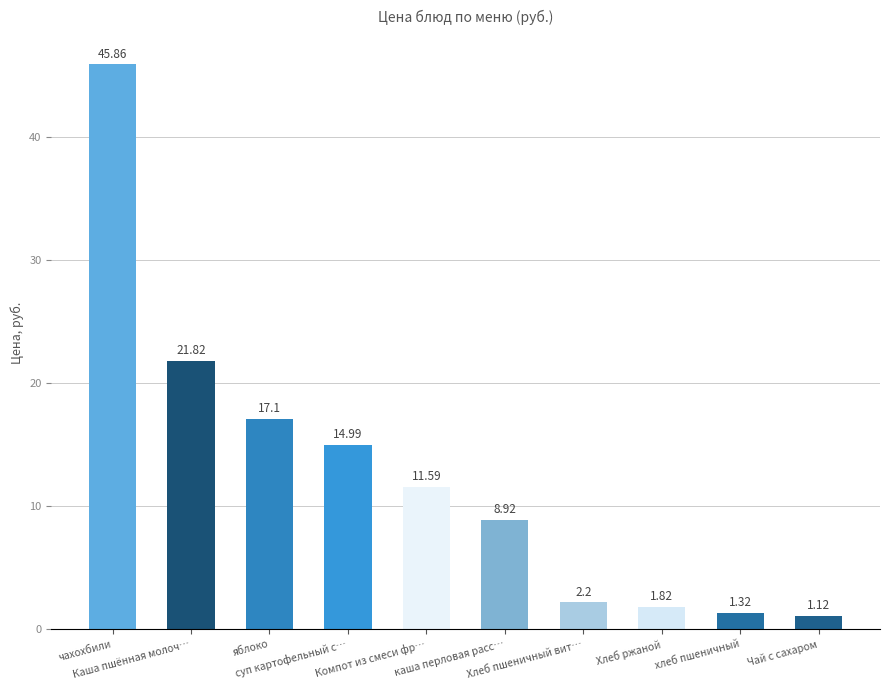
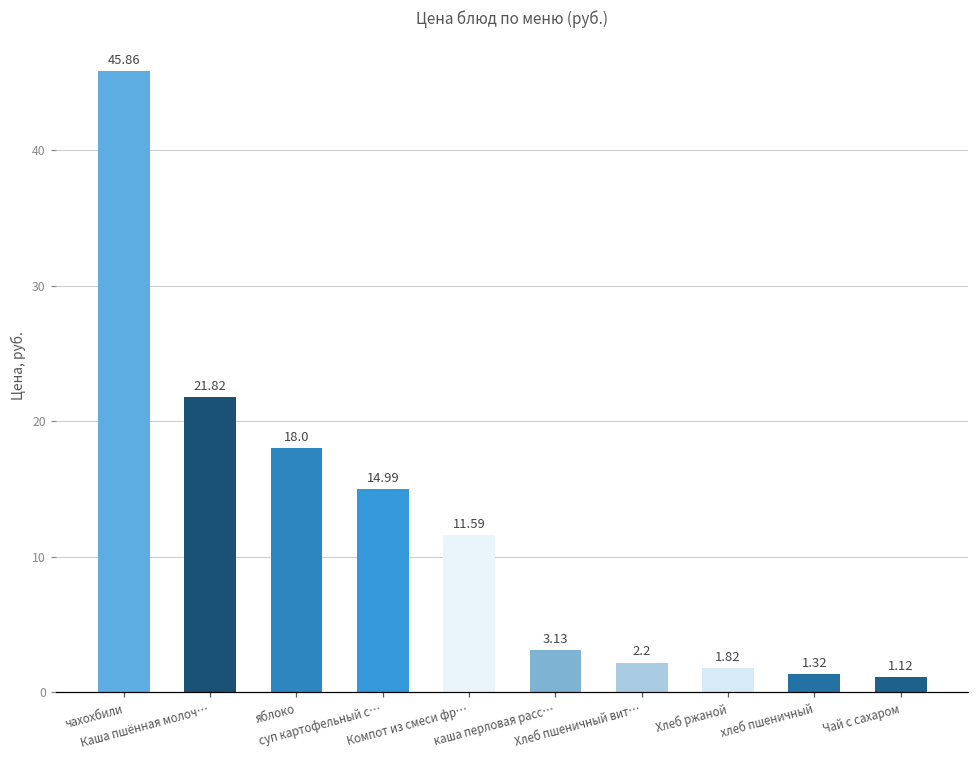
яблоко: 17.1 -> 18.0
каша перловая расс…: 8.92 -> 3.13
